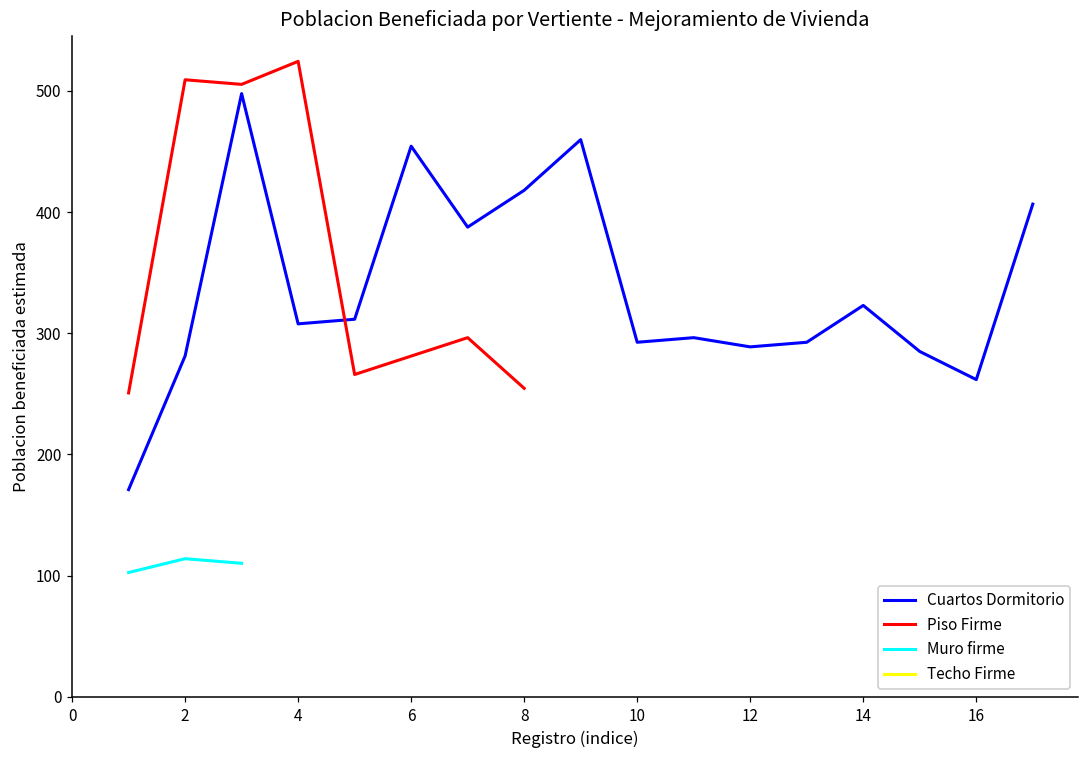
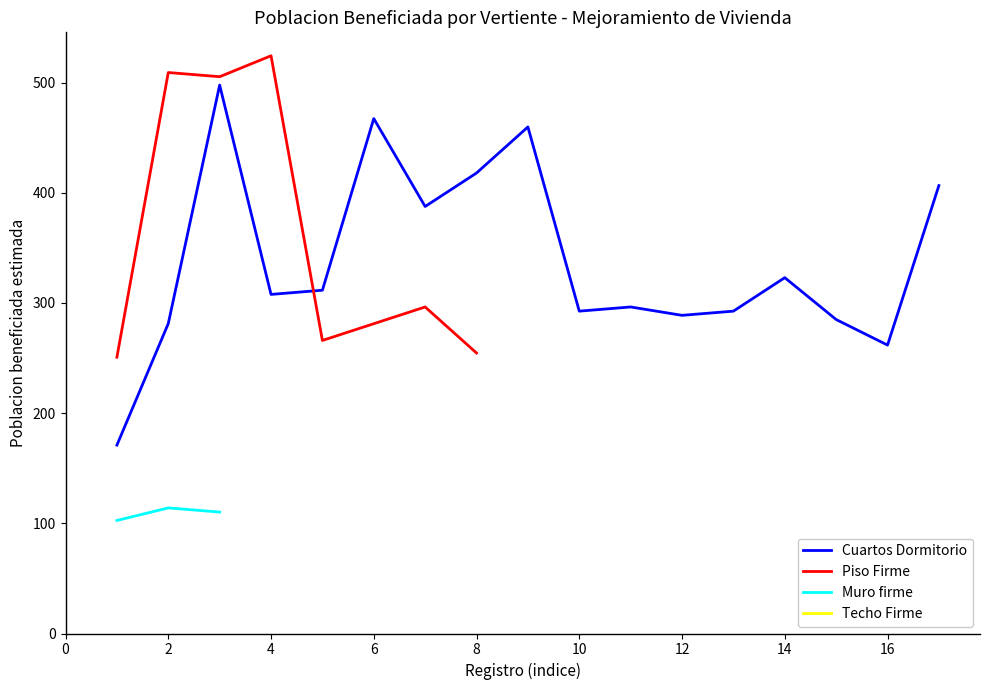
Cuartos Dormitorio, 6: 454 -> 467
